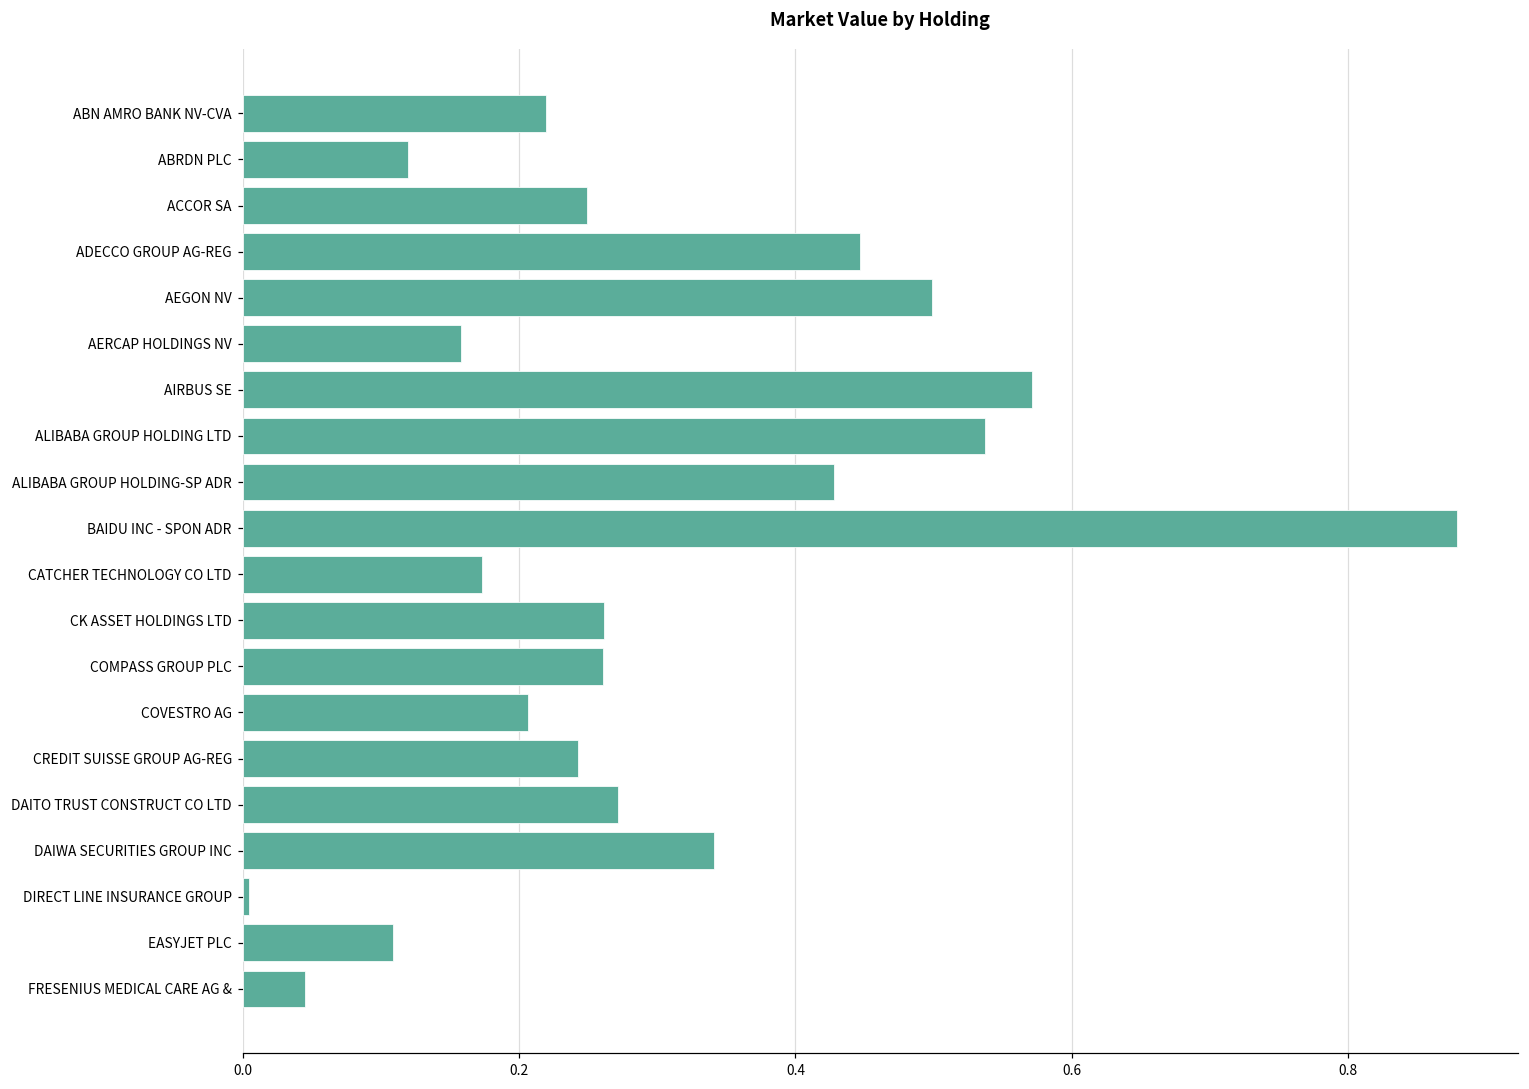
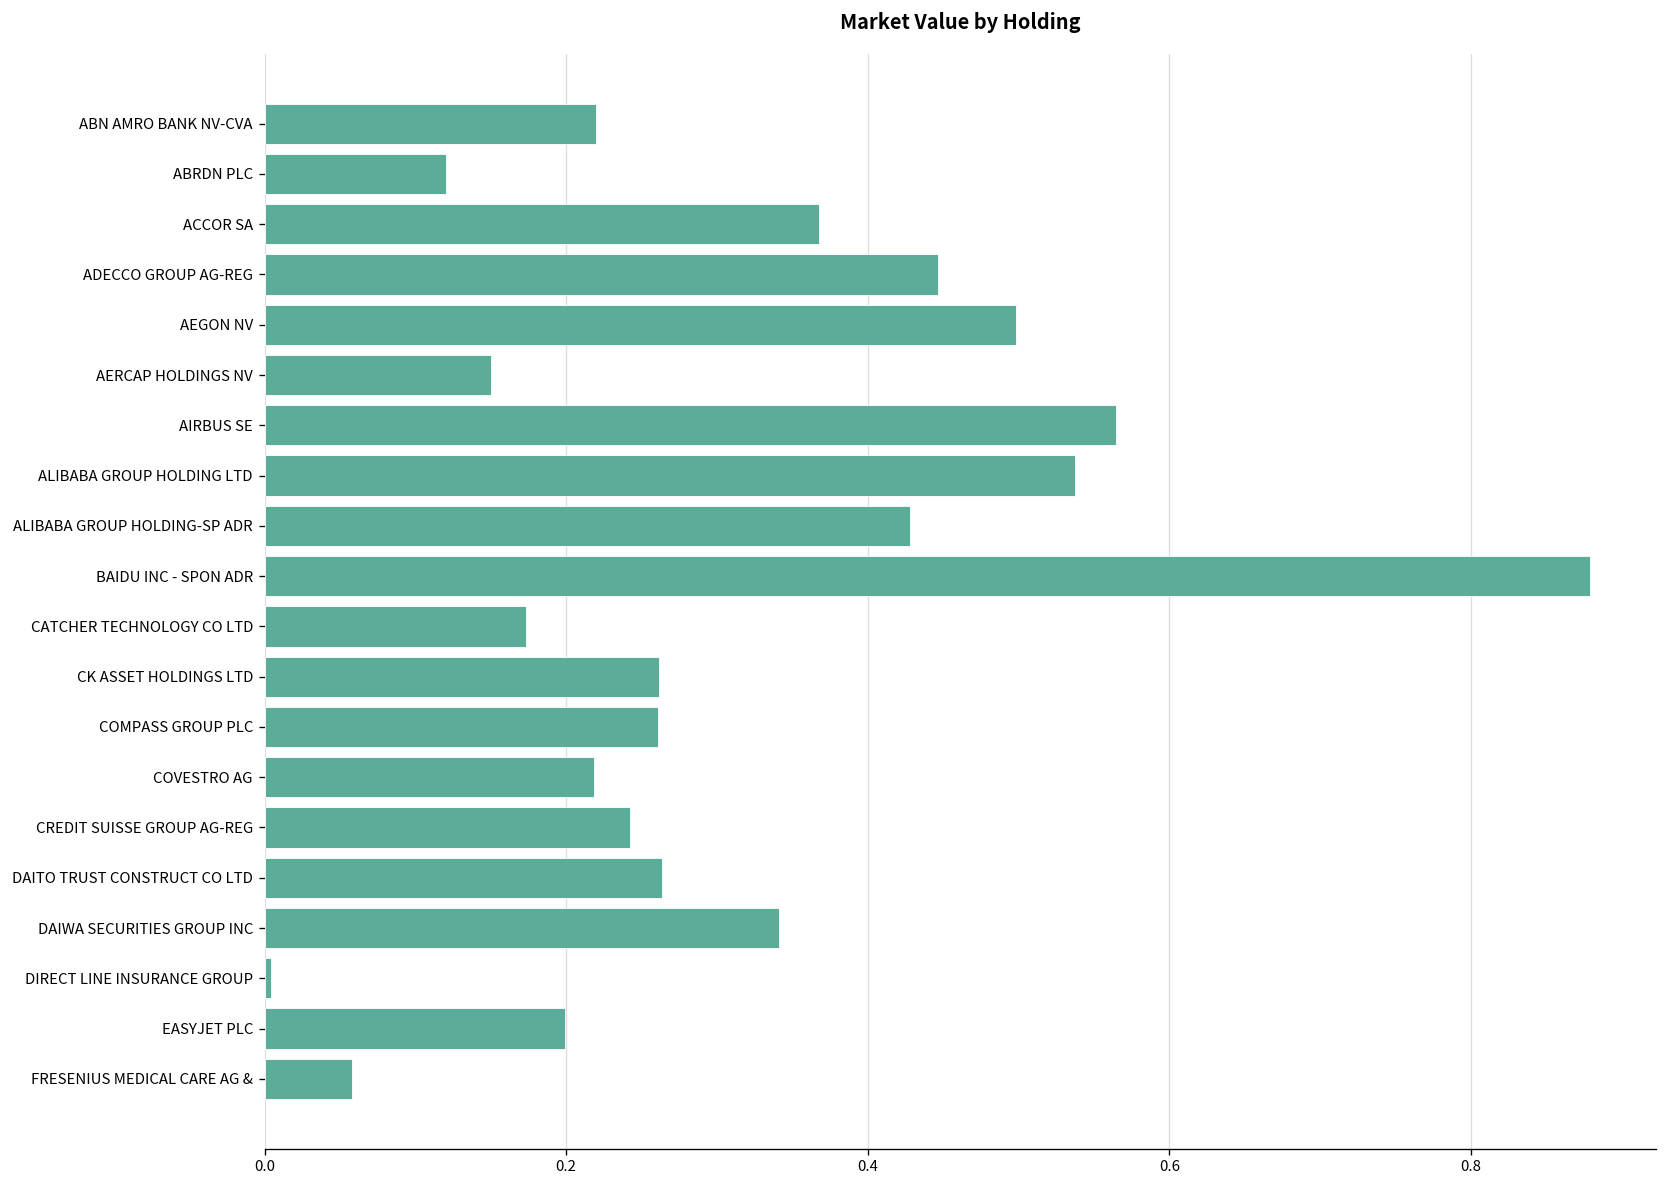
ACCOR SA: 0.249 -> 0.368
AERCAP HOLDINGS NV: 0.158 -> 0.150
AIRBUS SE: 0.571 -> 0.564
COVESTRO AG: 0.206 -> 0.218
DAITO TRUST CONSTRUCT CO LTD: 0.272 -> 0.264
EASYJET PLC: 0.109 -> 0.199
FRESENIUS MEDICAL CARE AG &: 0.046 -> 0.058
